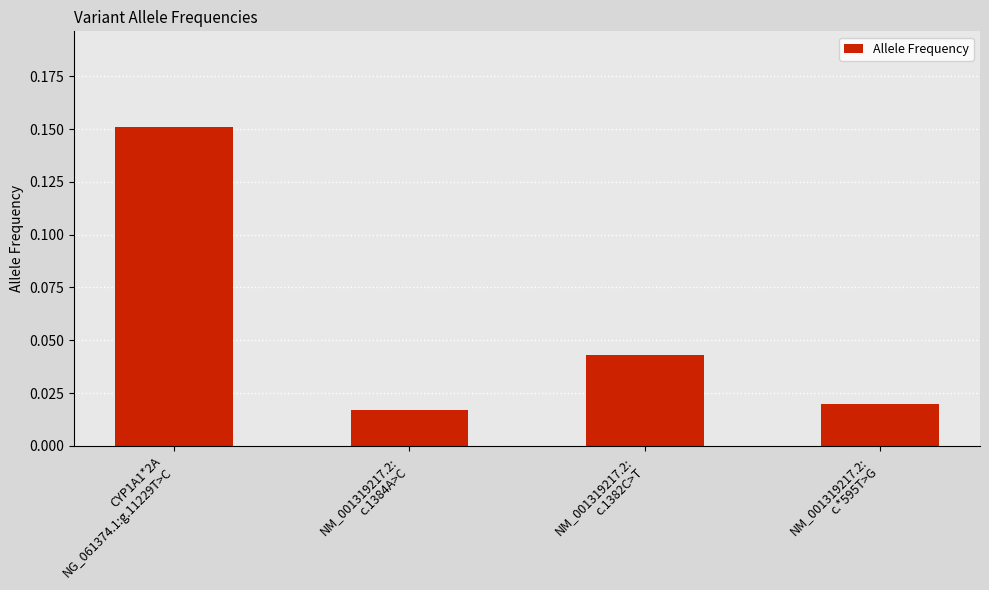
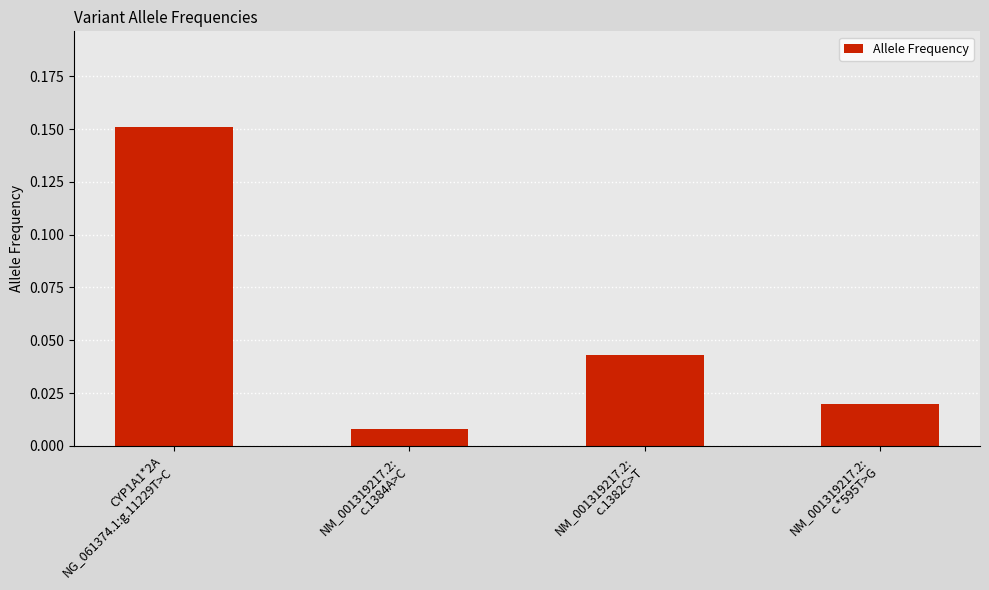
NM_001319217.2: c.1384A>C: 0.017 -> 0.008
